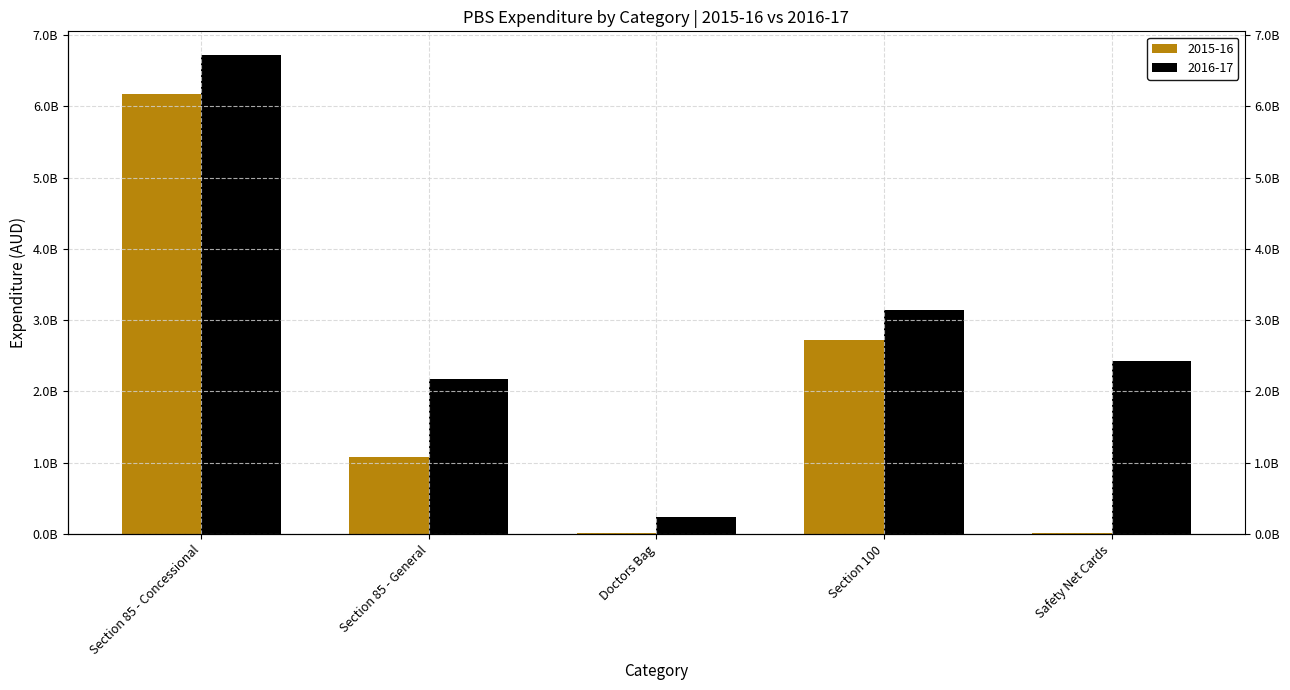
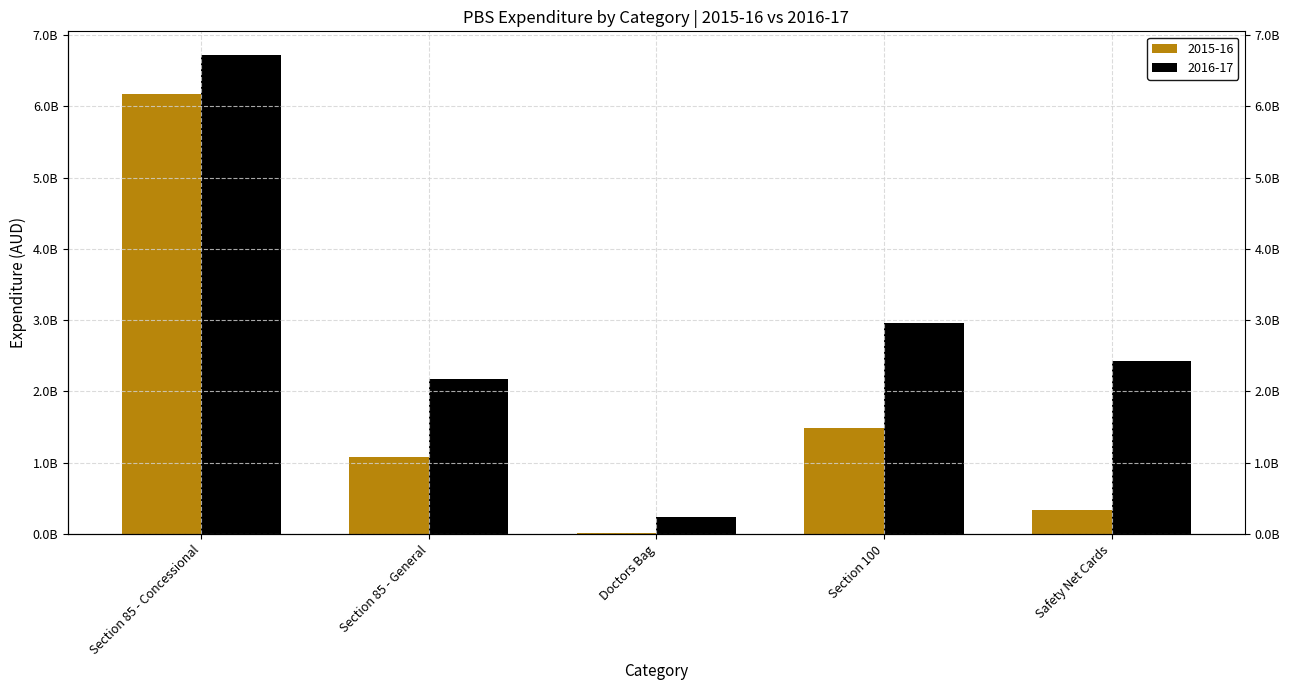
2015-16, Section 100: 2700000000 -> 1500000000
2016-17, Section 100: 3100000000 -> 3000000000
2015-16, Safety Net Cards: 0 -> 300000000
